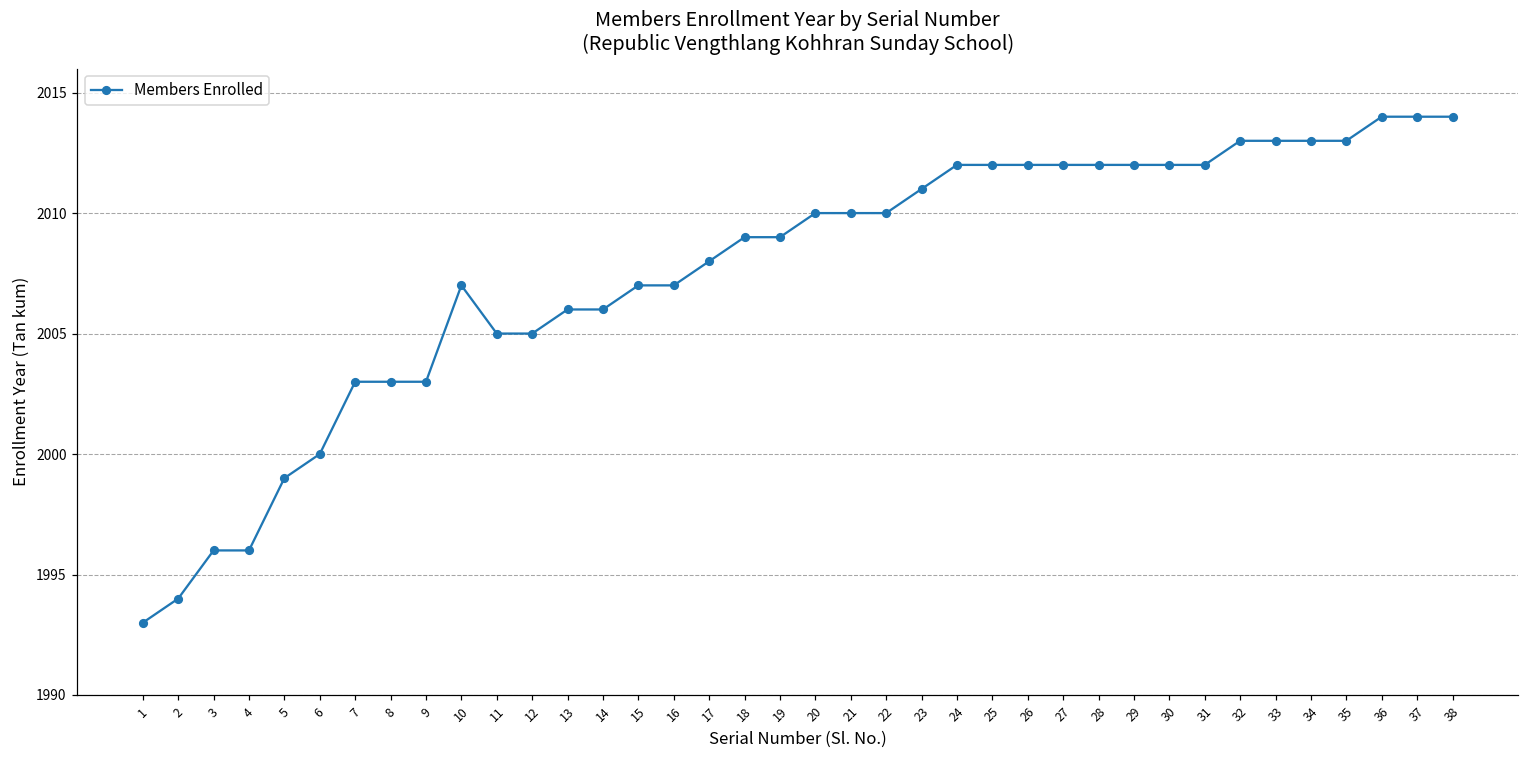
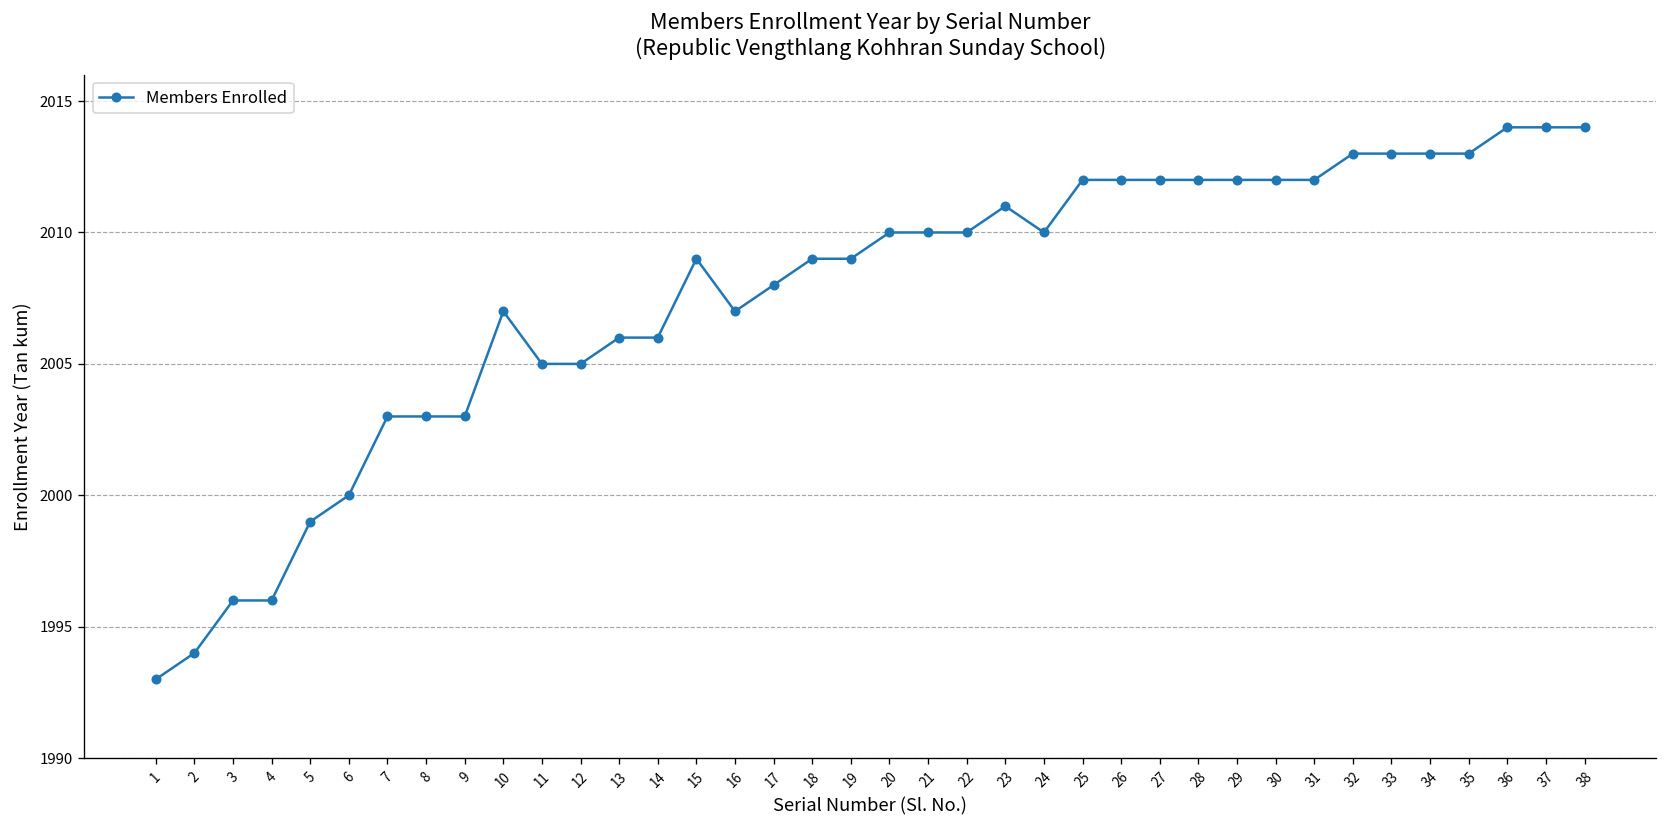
15: 2007 -> 2009
24: 2012 -> 2010
